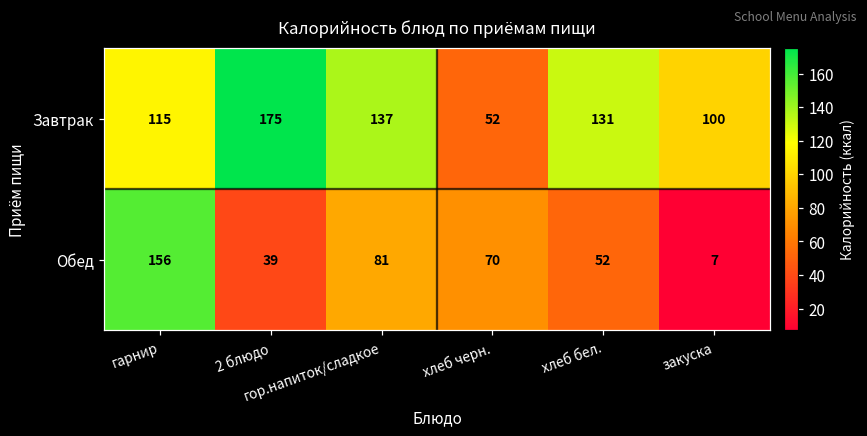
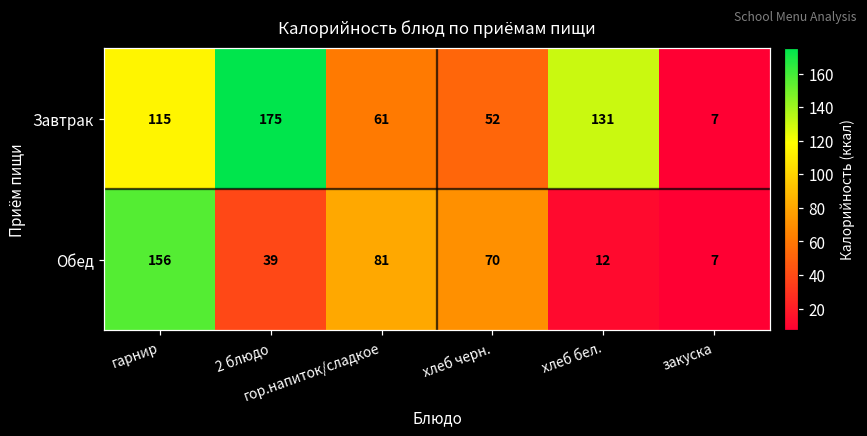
Завтрак, гор.напиток/сладкое: 137 -> 61
Завтрак, закуска: 100 -> 7
Обед, хлеб бел.: 52 -> 12
